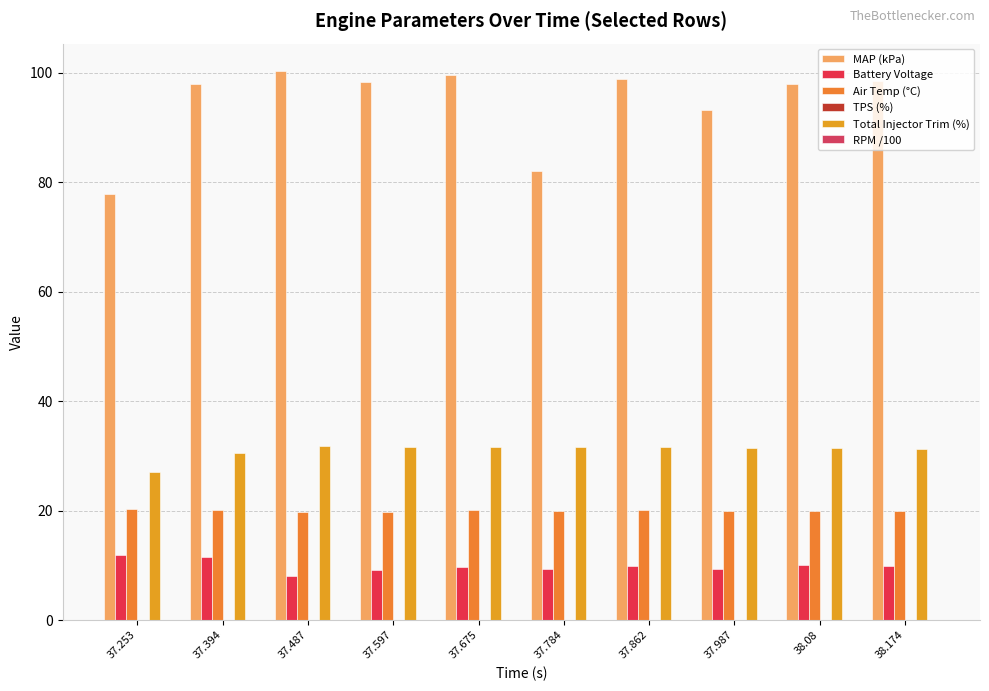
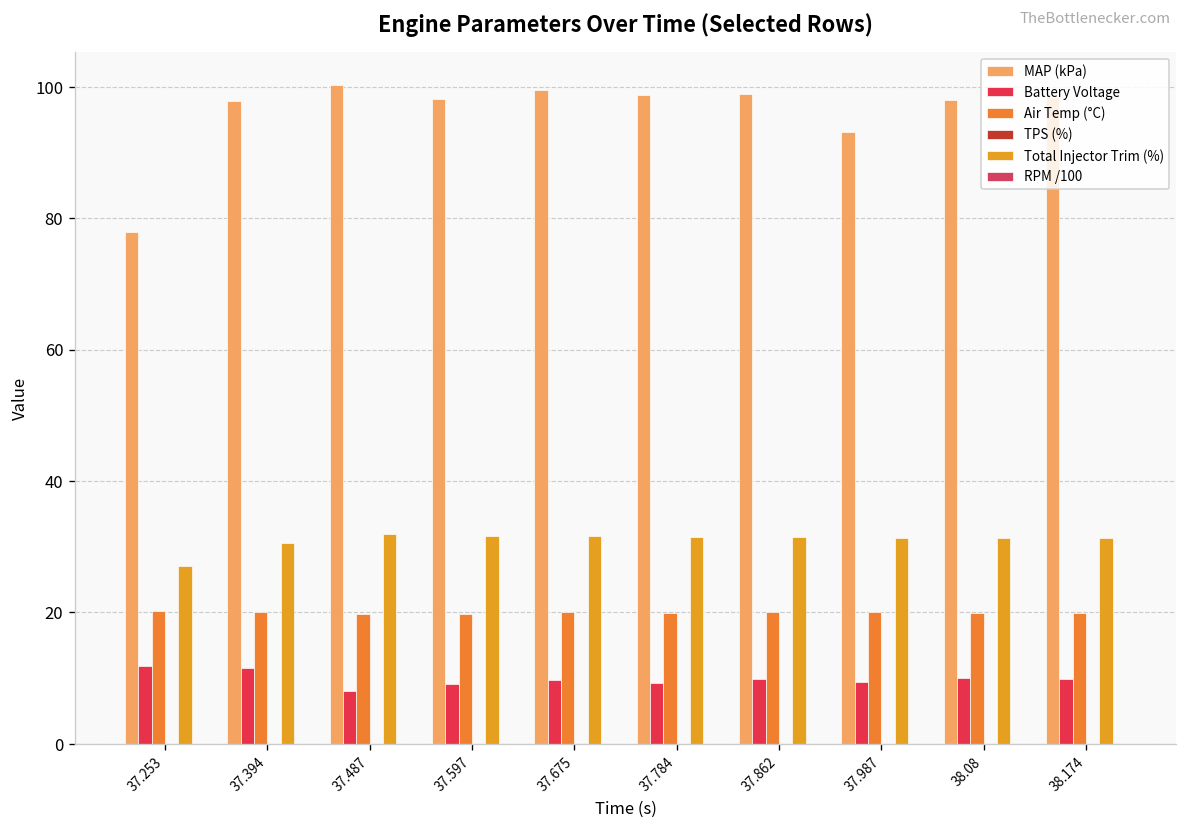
MAP (kPa), 37.784: 82 -> 99
